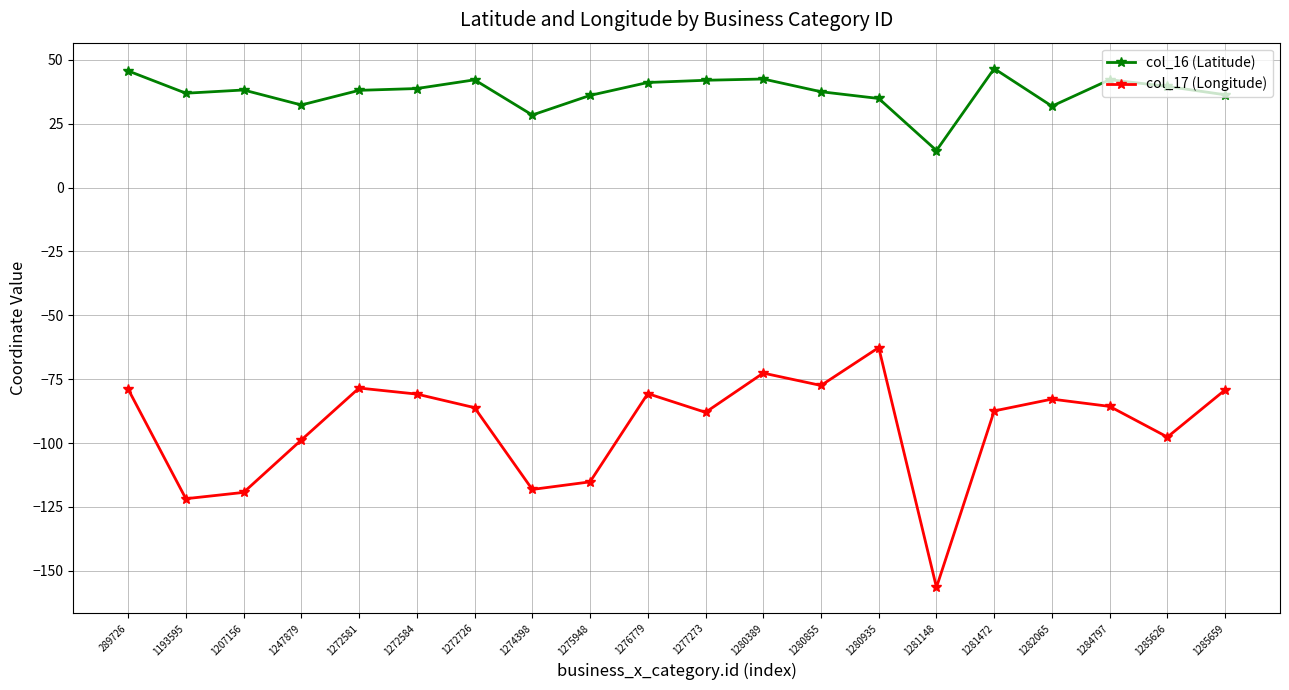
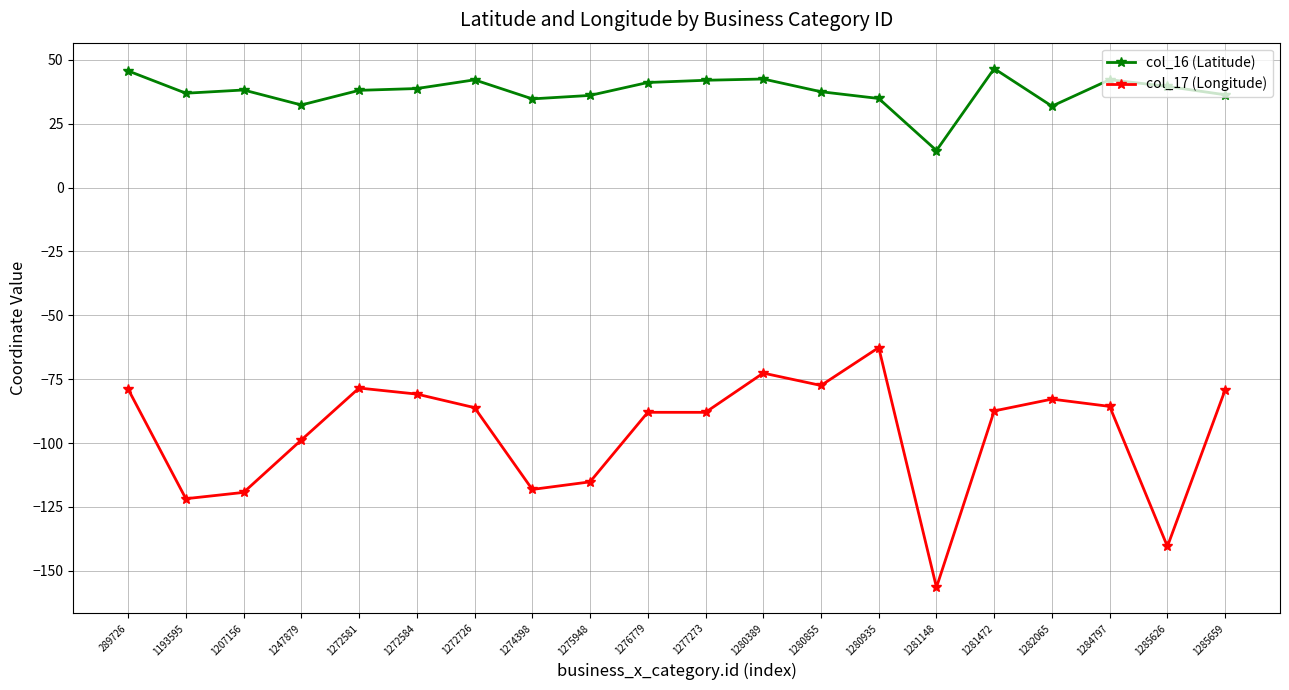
col_16 (Latitude), 1274398: 28 -> 35
col_17 (Longitude), 1276779: -81 -> -88
col_17 (Longitude), 1285626: -98 -> -140
